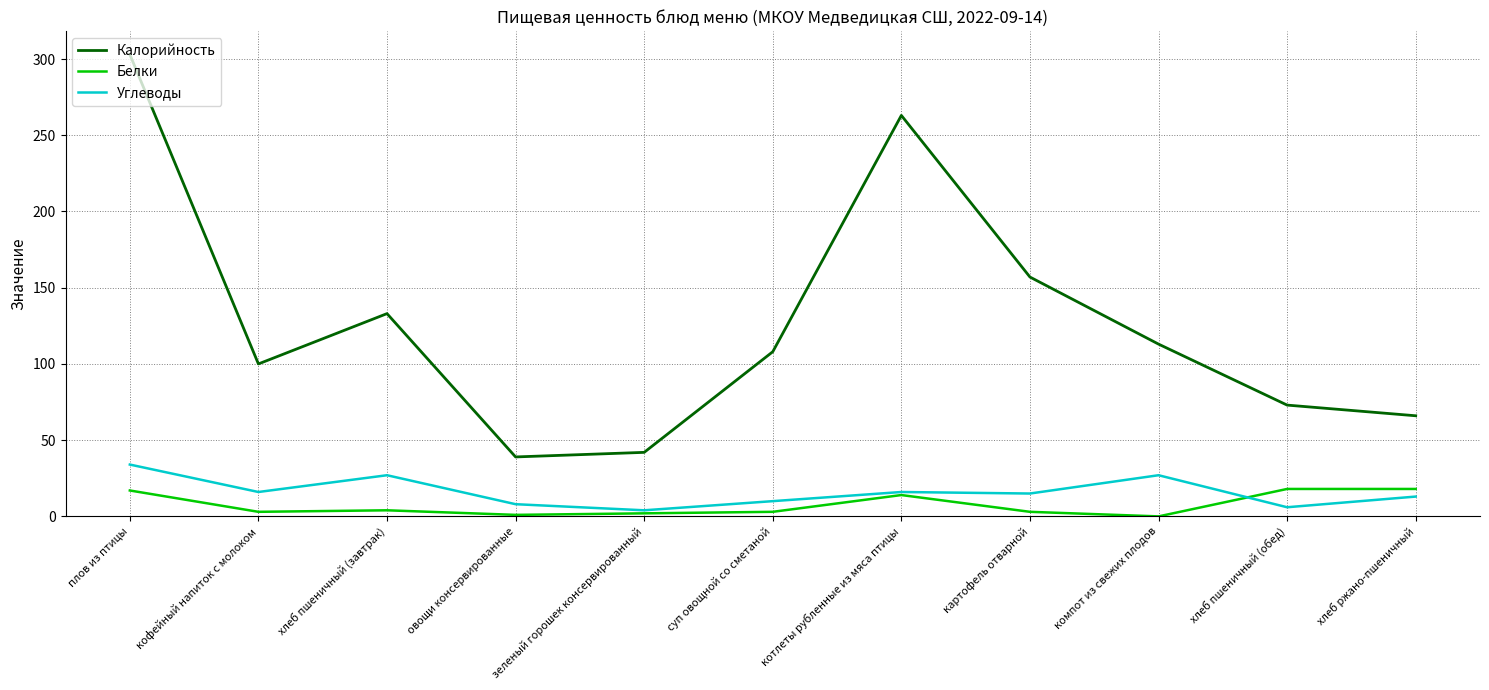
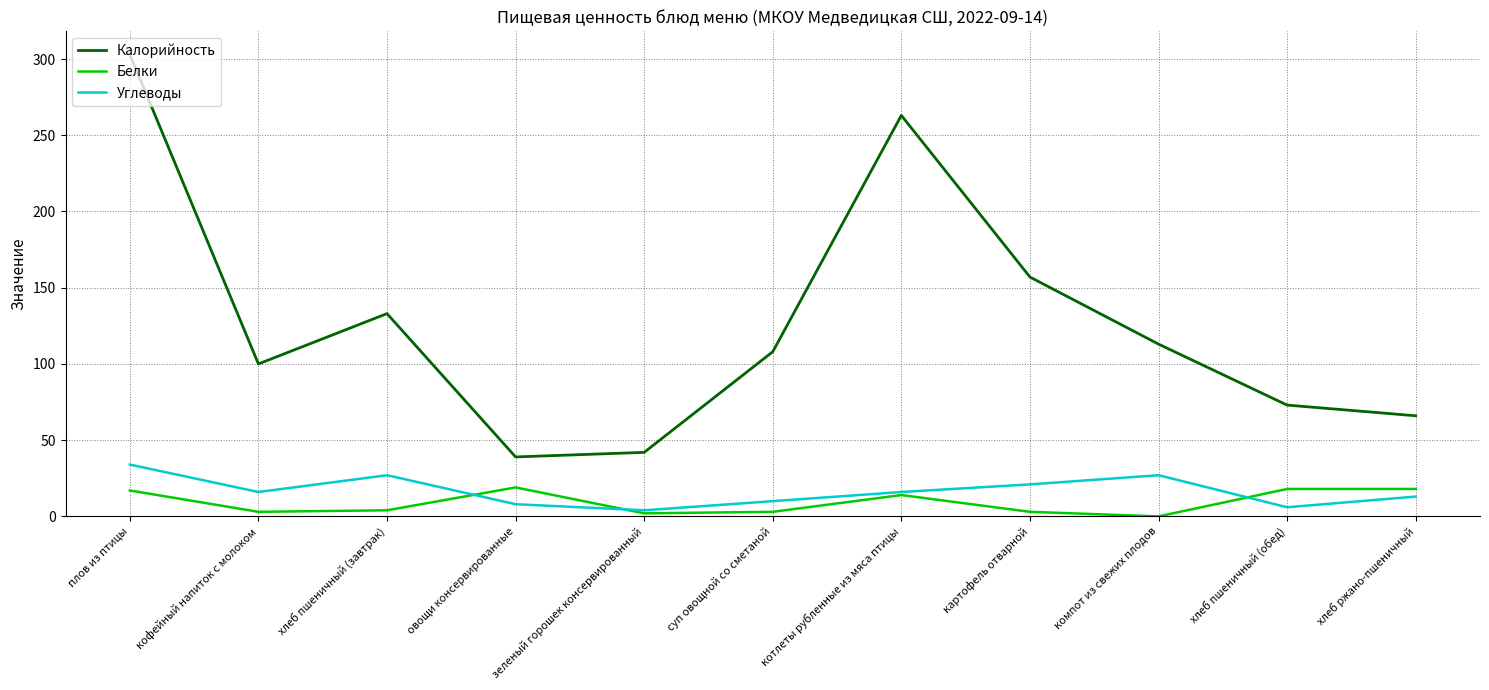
Белки, овощи консервированные: 1 -> 19
Углеводы, картофель отварной: 15 -> 21
